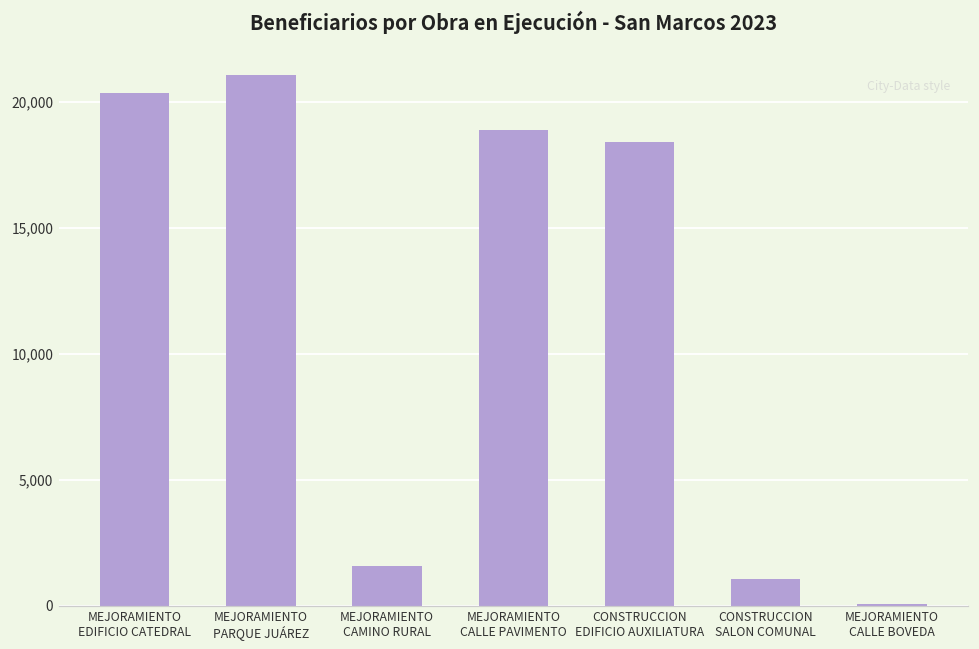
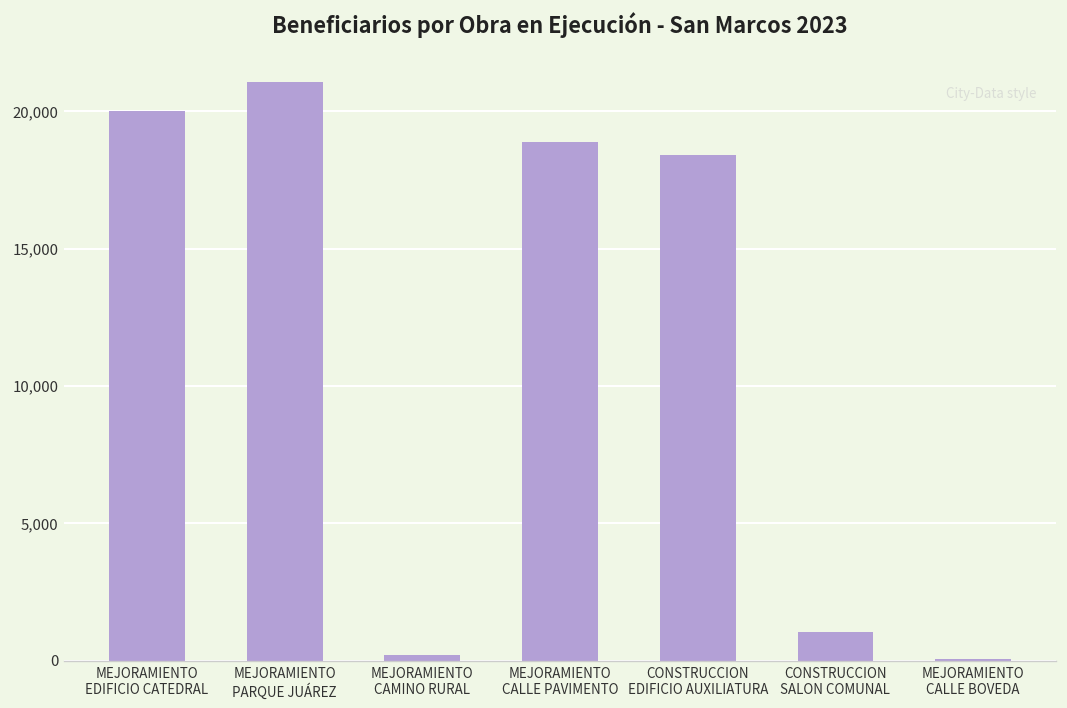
MEJORAMIENTO EDIFICIO CATEDRAL: 20,400 -> 20,000
MEJORAMIENTO CAMINO RURAL: 1,600 -> 200
